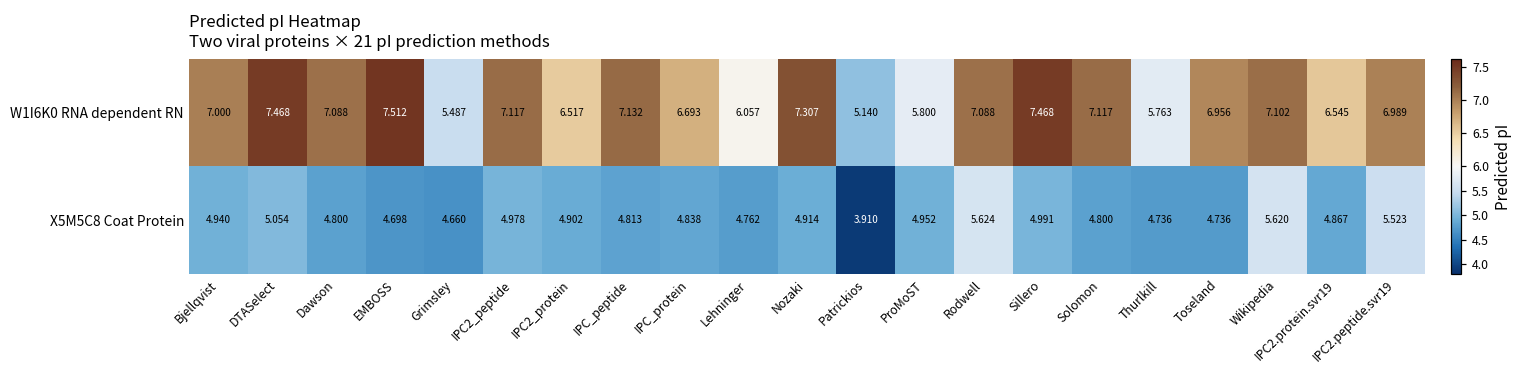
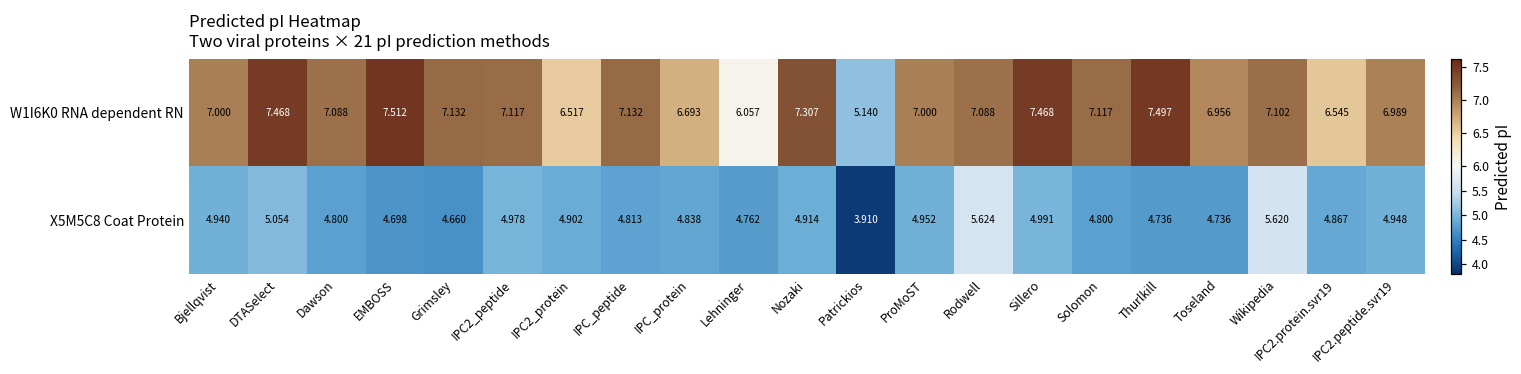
W1I6K0 RNA dependent RN, Grimsley: 5.487 -> 7.132
W1I6K0 RNA dependent RN, ProMoST: 5.800 -> 7.000
W1I6K0 RNA dependent RN, Thurlkill: 5.763 -> 7.497
X5M5C8 Coat Protein, IPC2.peptide.svr19: 5.523 -> 4.948
